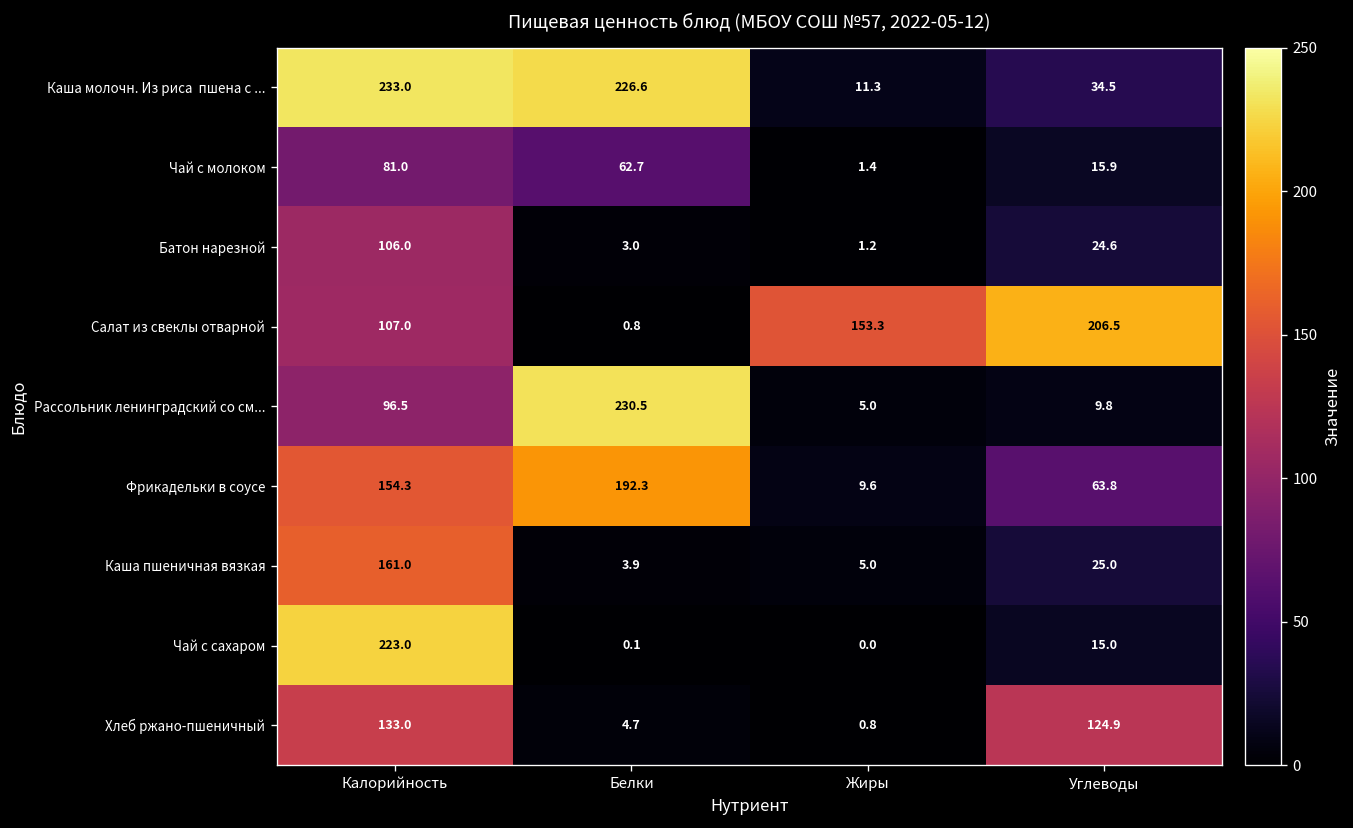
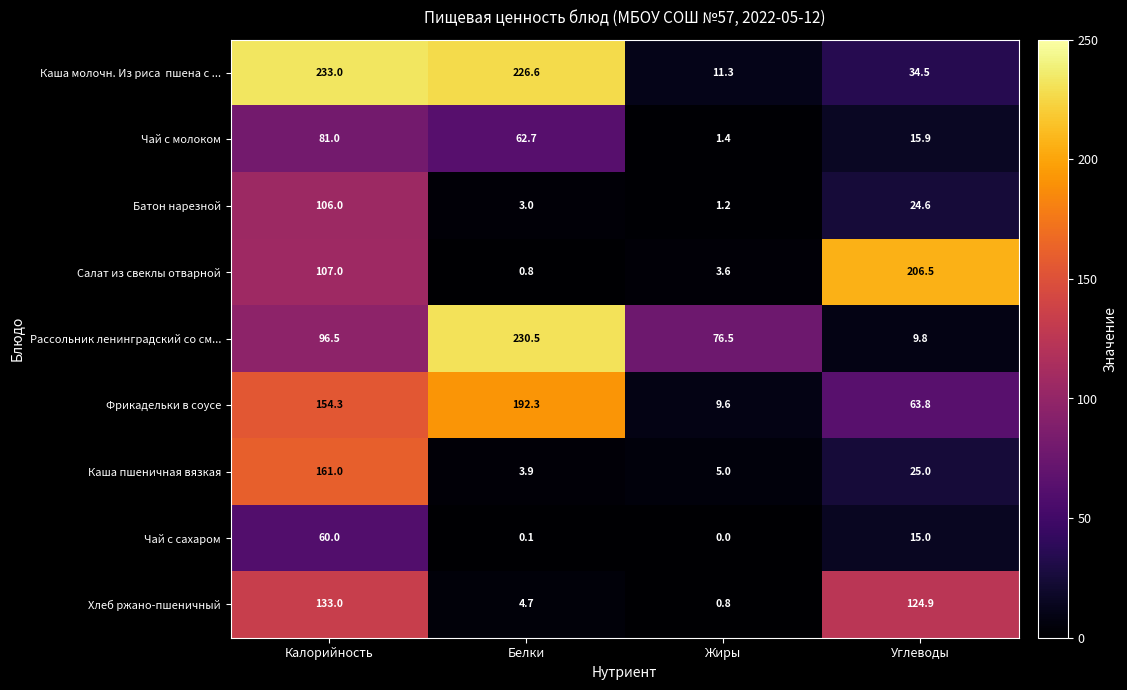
Салат из свеклы отварной, Жиры: 153.3 -> 3.6
Рассольник ленинградский со см..., Жиры: 5.0 -> 76.5
Чай с сахаром, Калорийность: 223.0 -> 60.0
